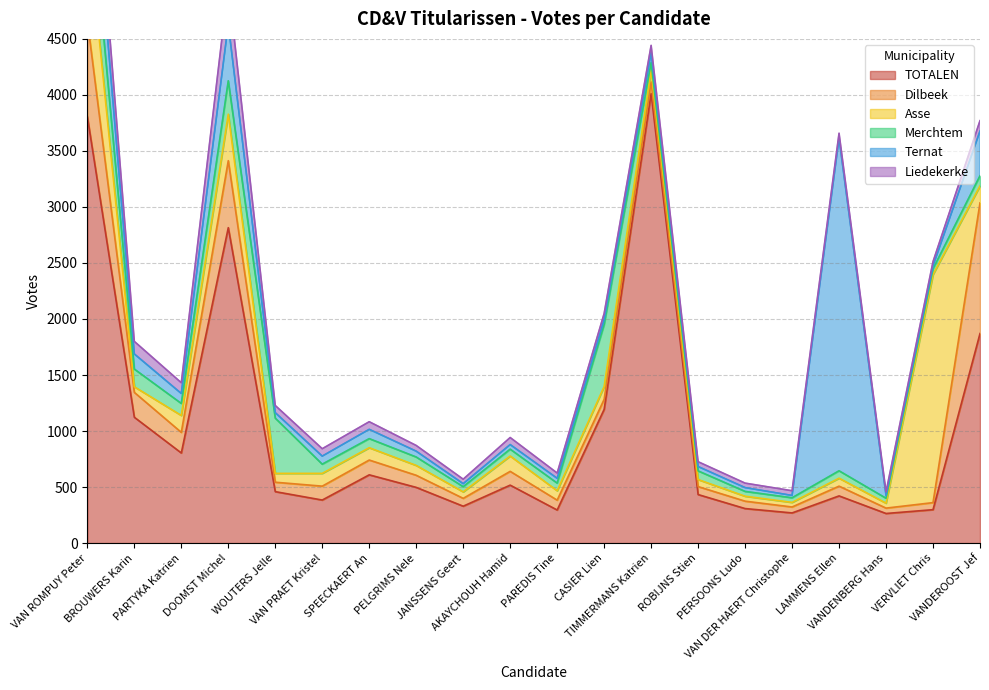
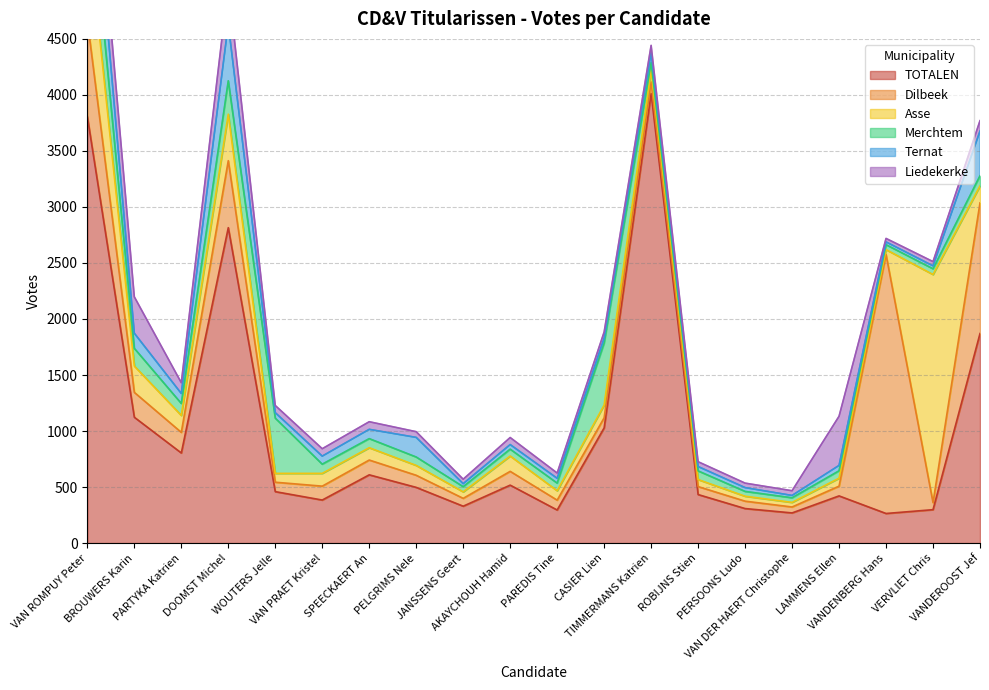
Asse, BROUWERS Karin: 50 -> 240
Liedekerke, BROUWERS Karin: 110 -> 330
Ternat, PELGRIMS Nele: 50 -> 180
TOTALEN, CASIER Lien: 1190 -> 1030
Ternat, LAMMENS Ellen: 2970 -> 50
Liedekerke, LAMMENS Ellen: 40 -> 440
Dilbeek, VANDENBERG Hans: 50 -> 2310
